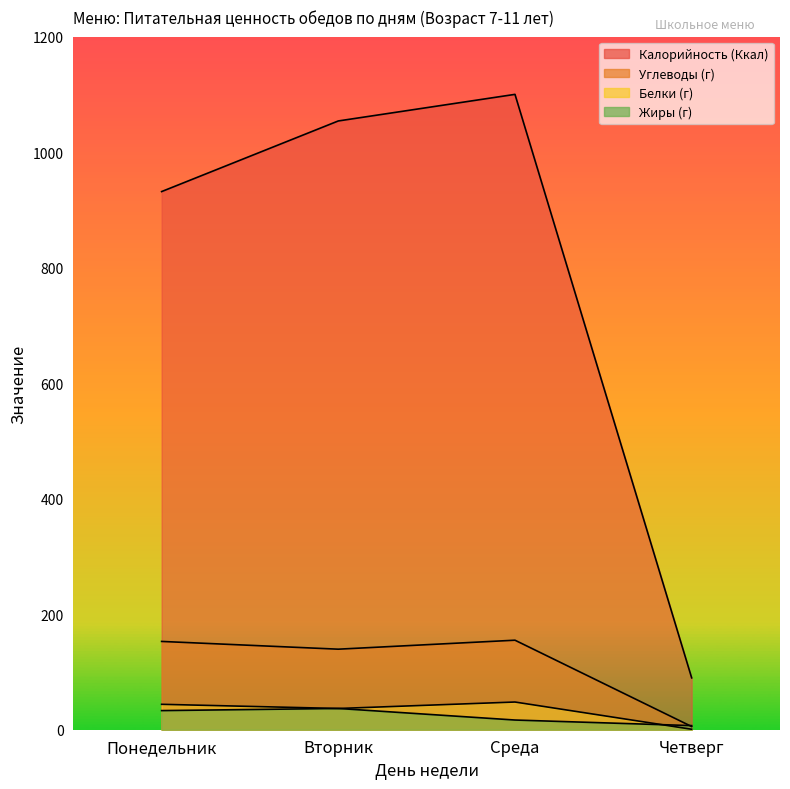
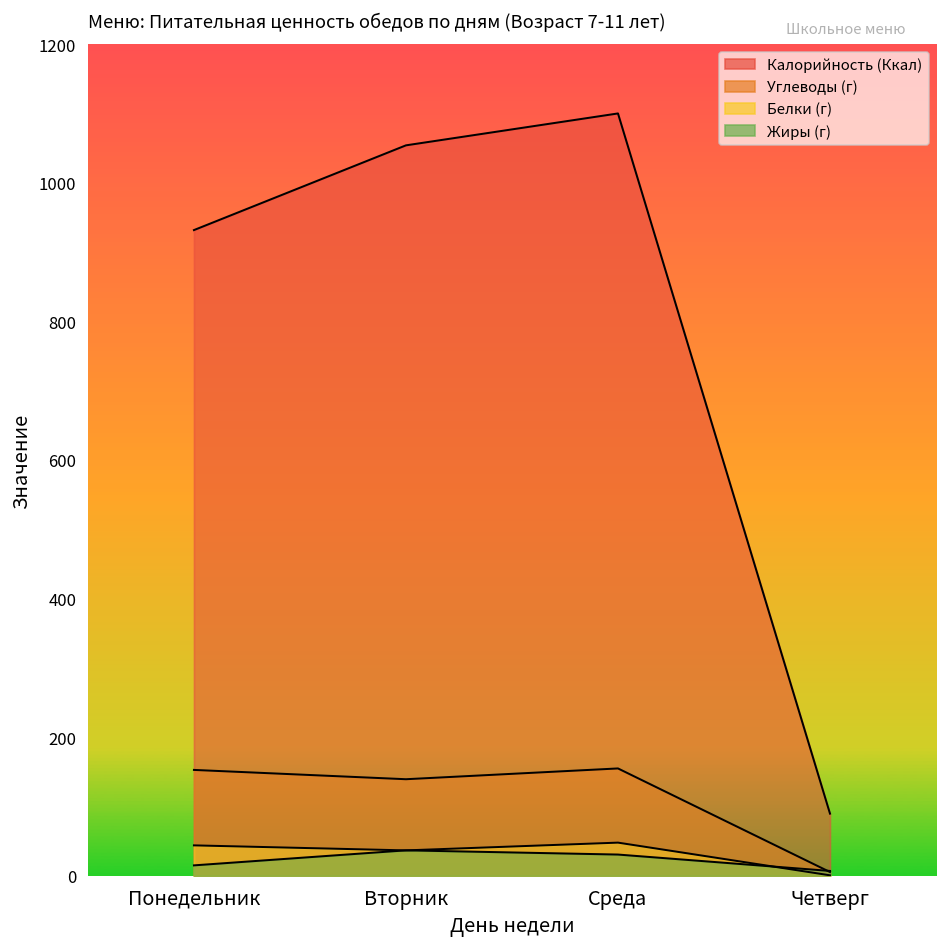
Жиры (г), Понедельник: 30 -> 20
Жиры (г), Среда: 20 -> 30
